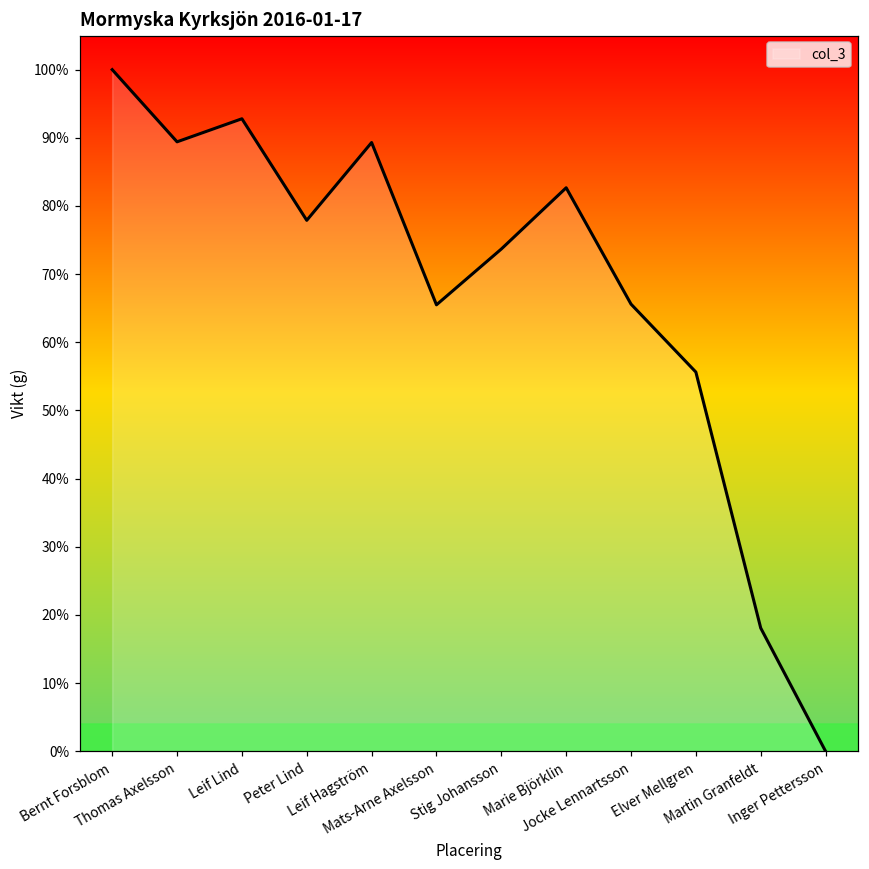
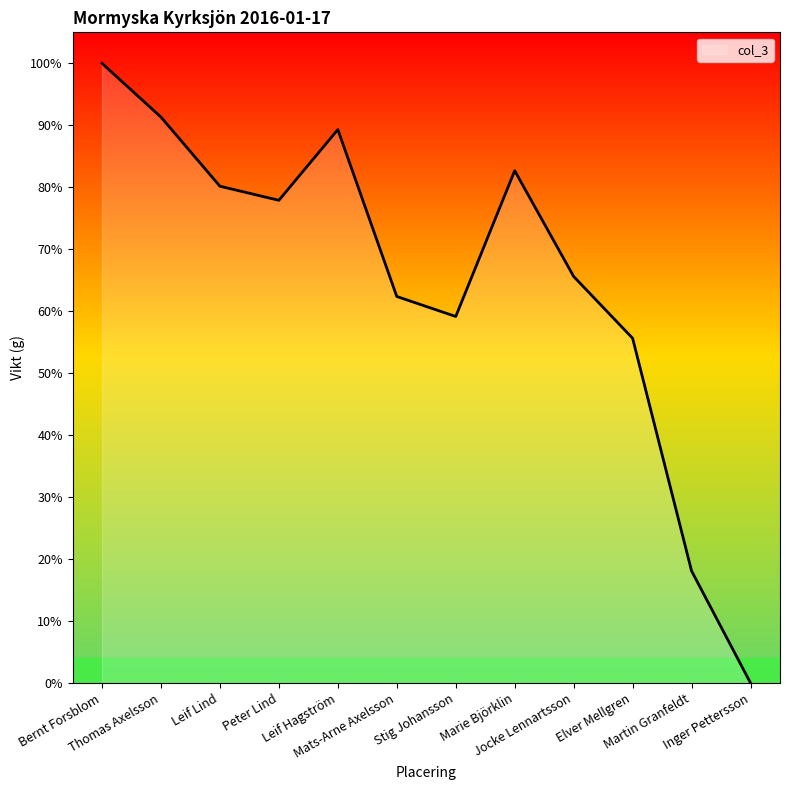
col_3, Thomas Axelsson: 89% -> 91%
col_3, Leif Lind: 93% -> 80%
col_3, Mats-Arne Axelsson: 65% -> 62%
col_3, Stig Johansson: 74% -> 59%
